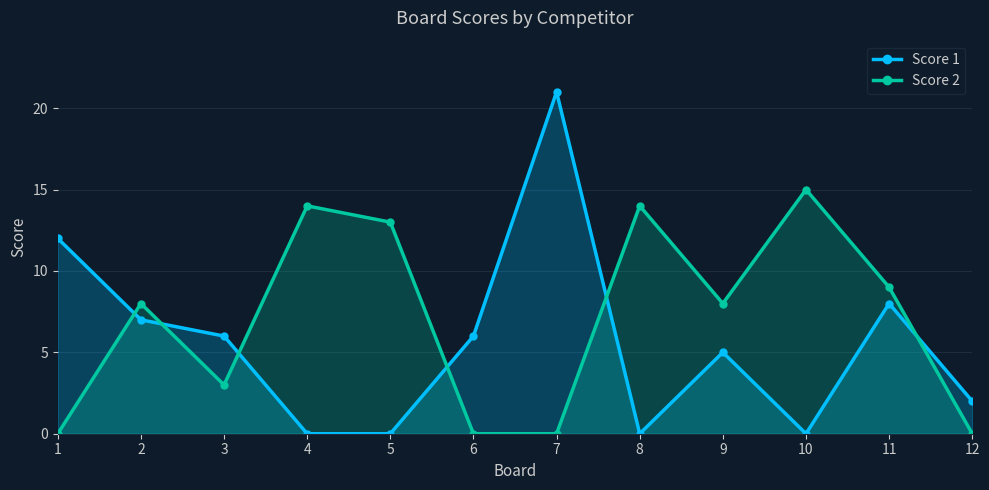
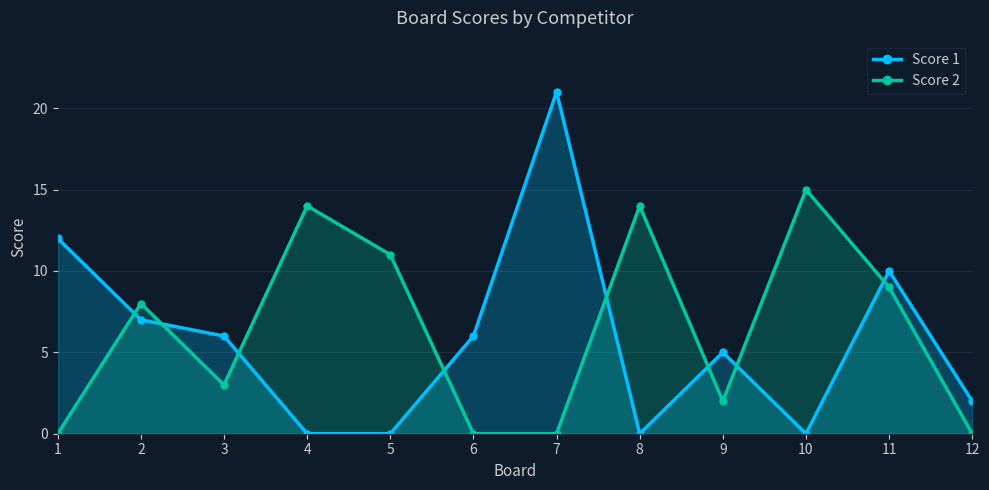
Score 2, 5: 13 -> 11
Score 2, 9: 8 -> 2
Score 1, 11: 8 -> 10
